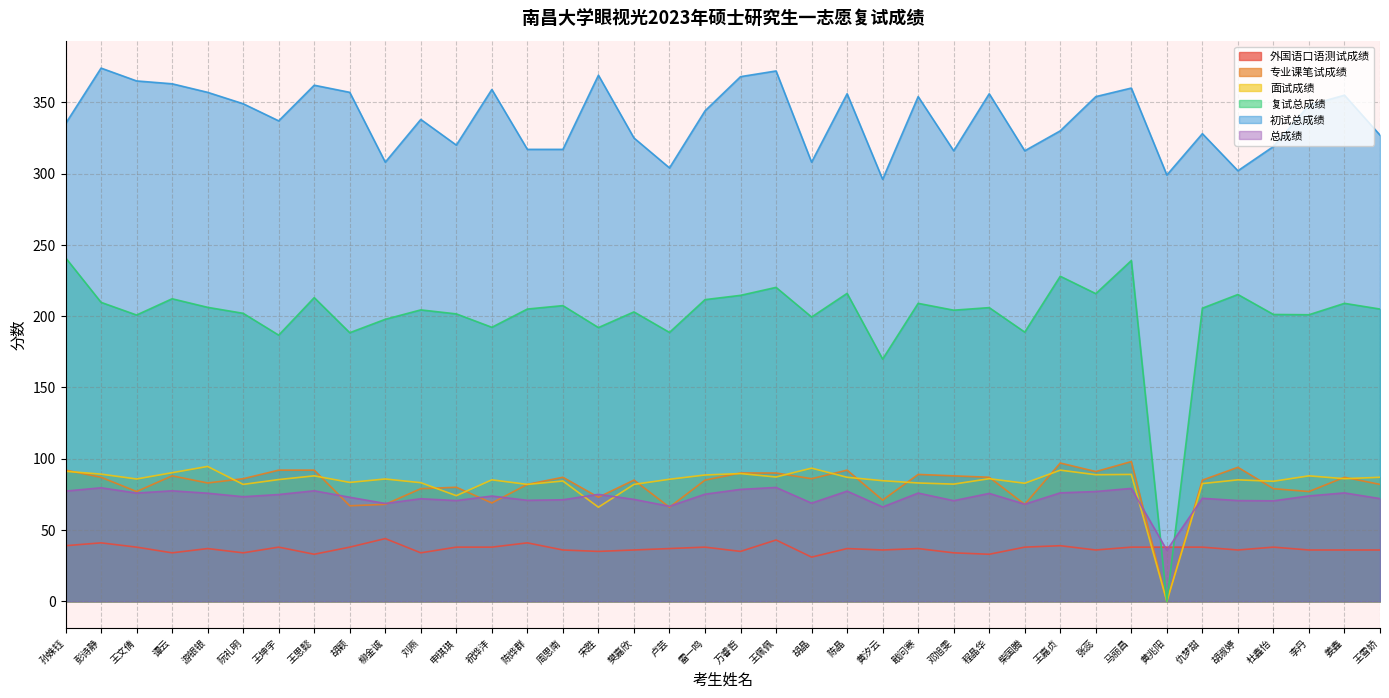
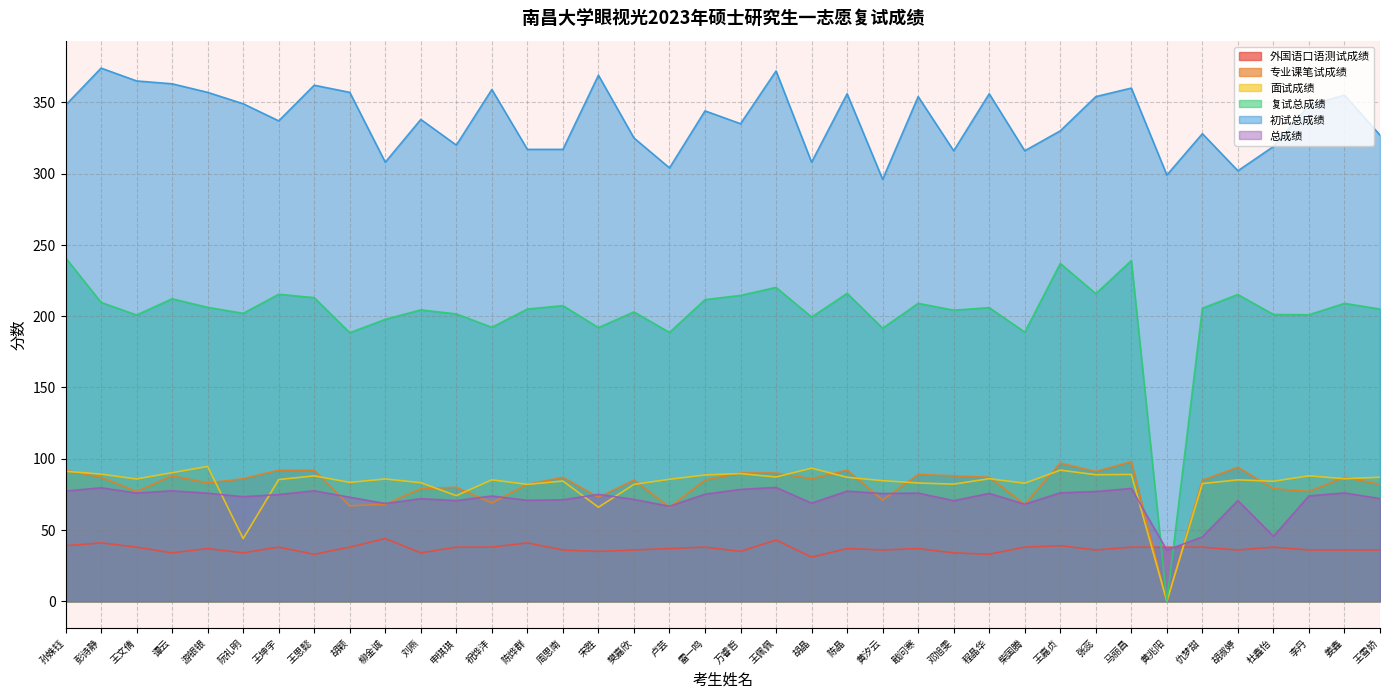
初试总成绩, 孙姝钰: 335 -> 348
面试成绩, 阮礼明: 82 -> 44
复试总成绩, 王坤宇: 187 -> 215
初试总成绩, 万睿哲: 368 -> 335
复试总成绩, 黄汐云: 170 -> 192
总成绩, 黄汐云: 66 -> 76
复试总成绩, 王嘉贞: 228 -> 237
总成绩, 仇梦甜: 72 -> 45
总成绩, 杜鑫怡: 70 -> 46
